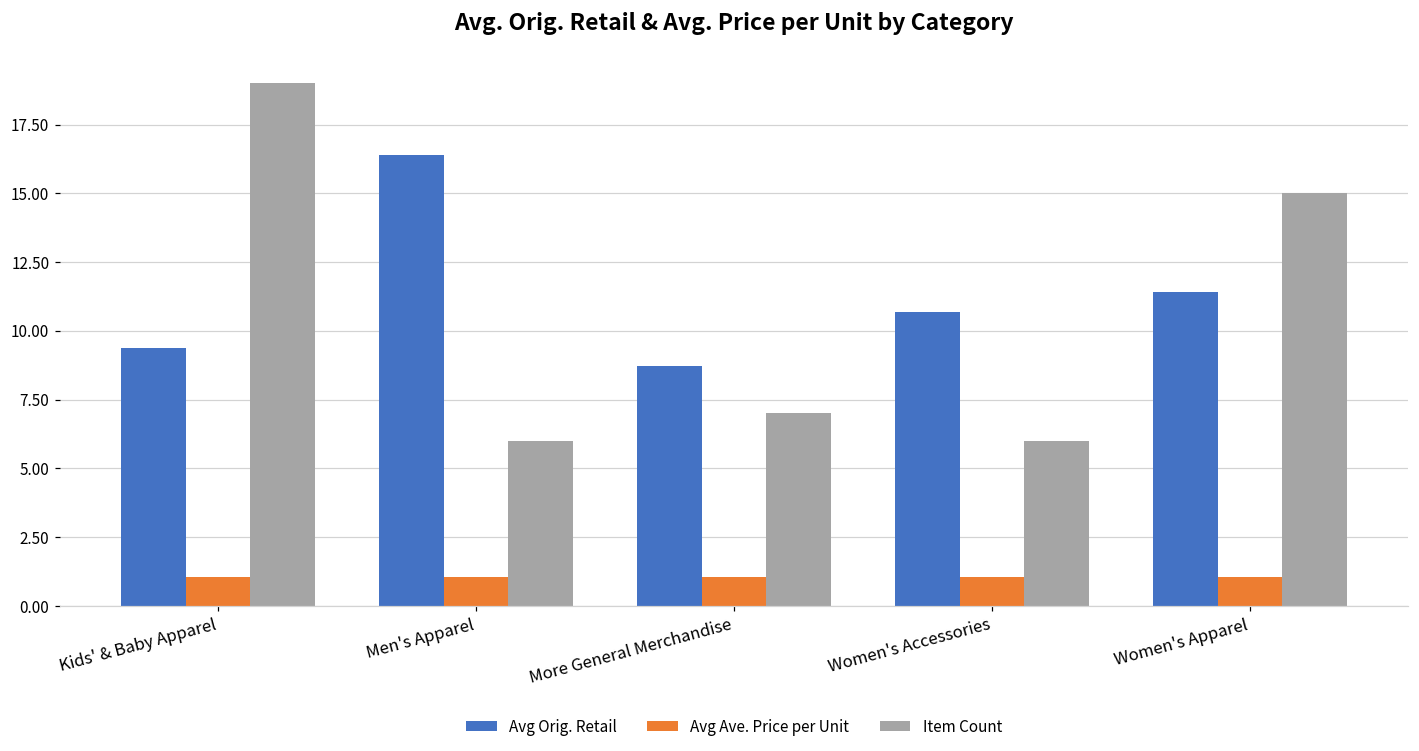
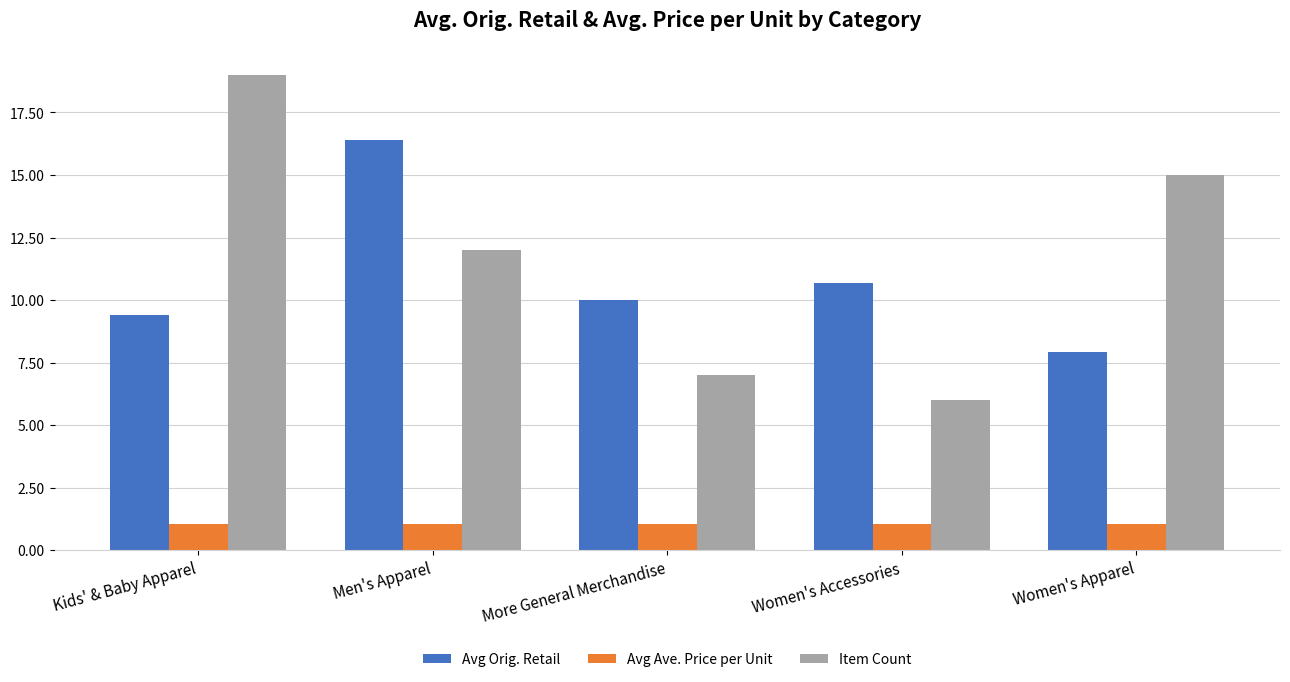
Item Count, Men's Apparel: 6 -> 12
Avg Orig. Retail, More General Merchandise: 8.7 -> 10.0
Avg Orig. Retail, Women's Apparel: 11.4 -> 7.9
